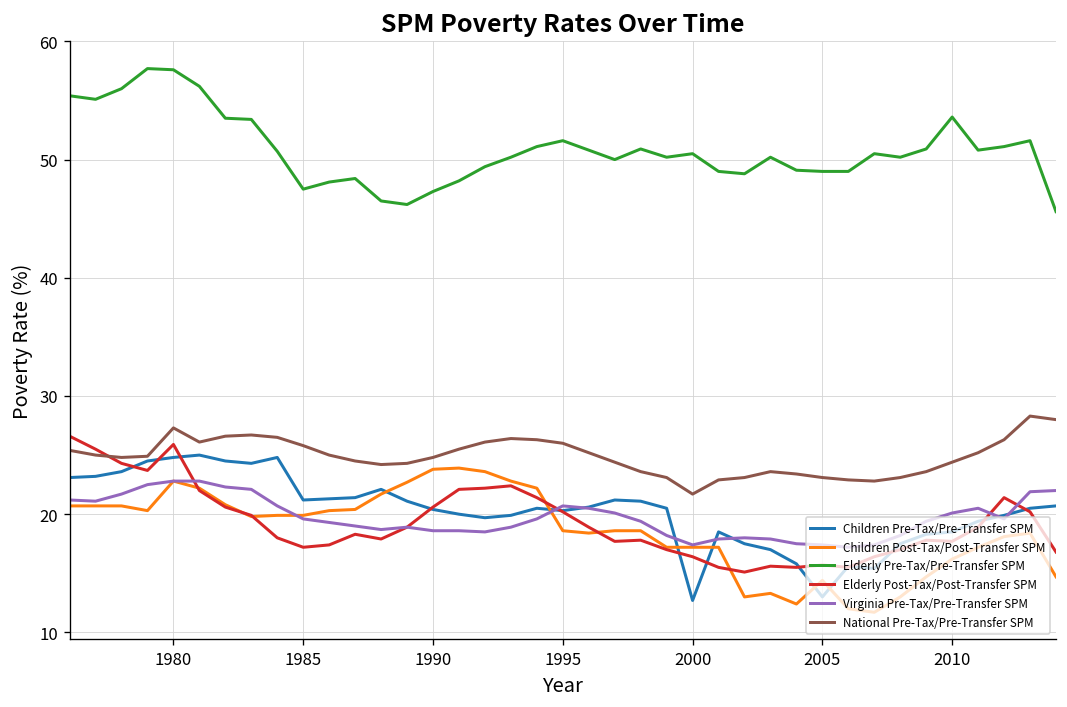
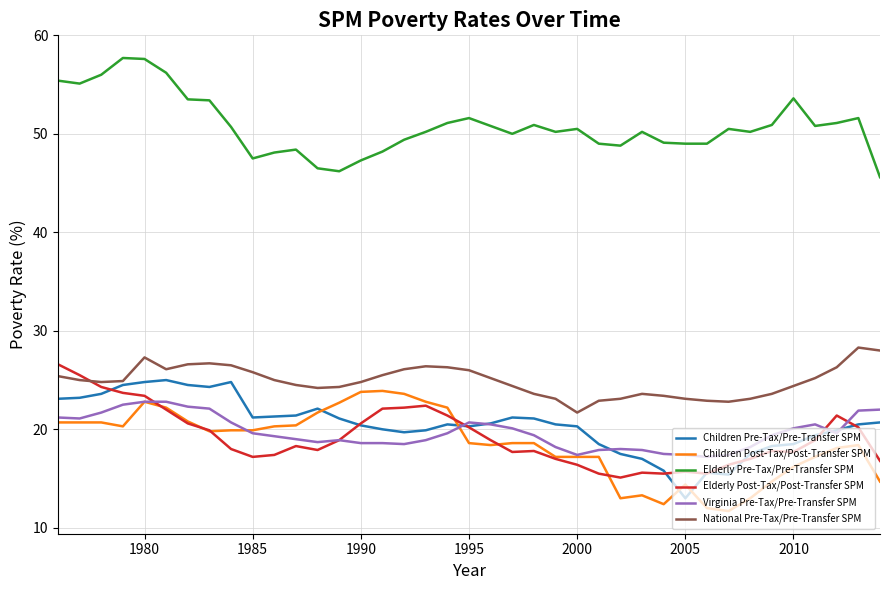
Elderly Post-Tax/Post-Transfer SPM, 1980: 26 -> 23
Children Pre-Tax/Pre-Transfer SPM, 2000: 13 -> 20
